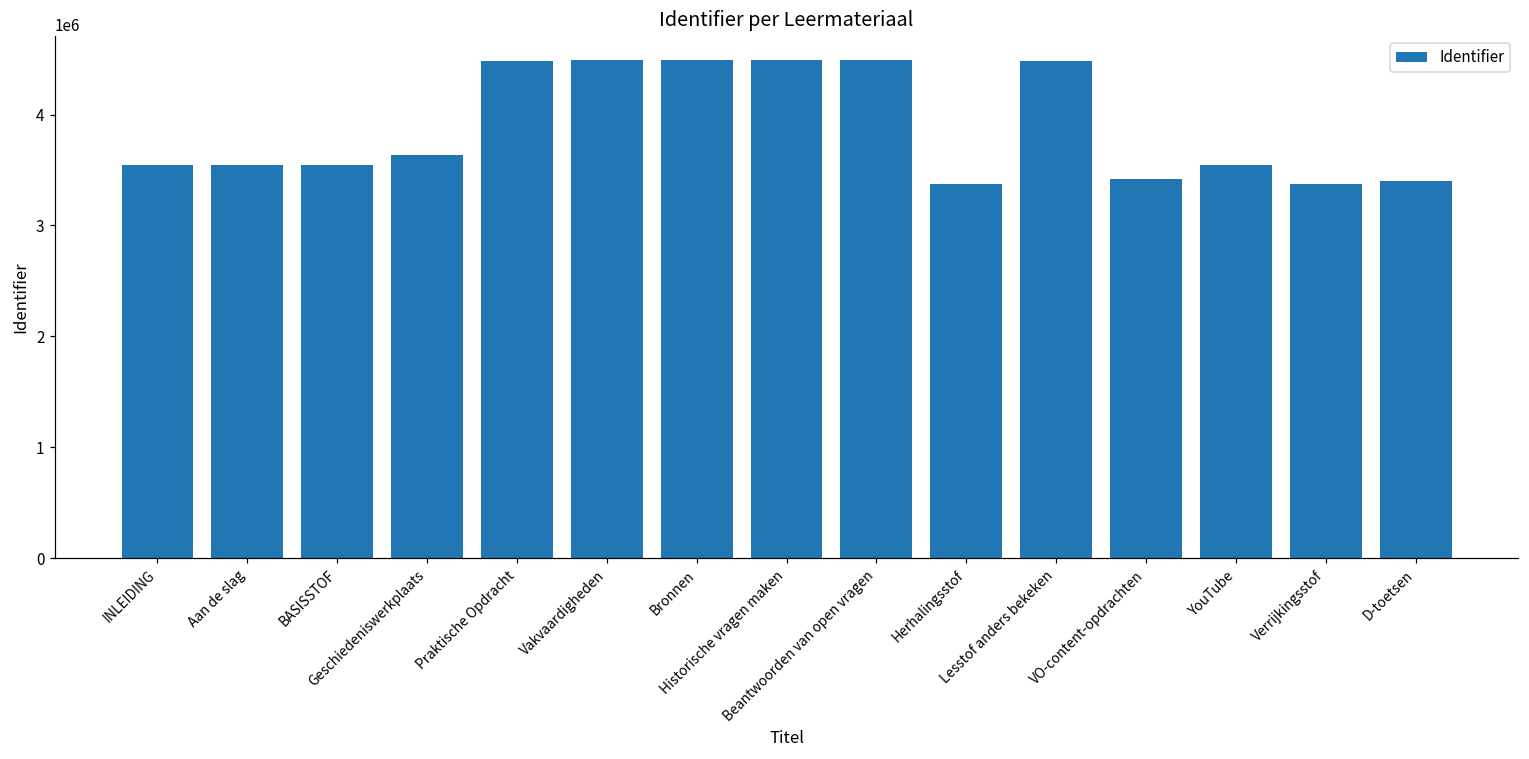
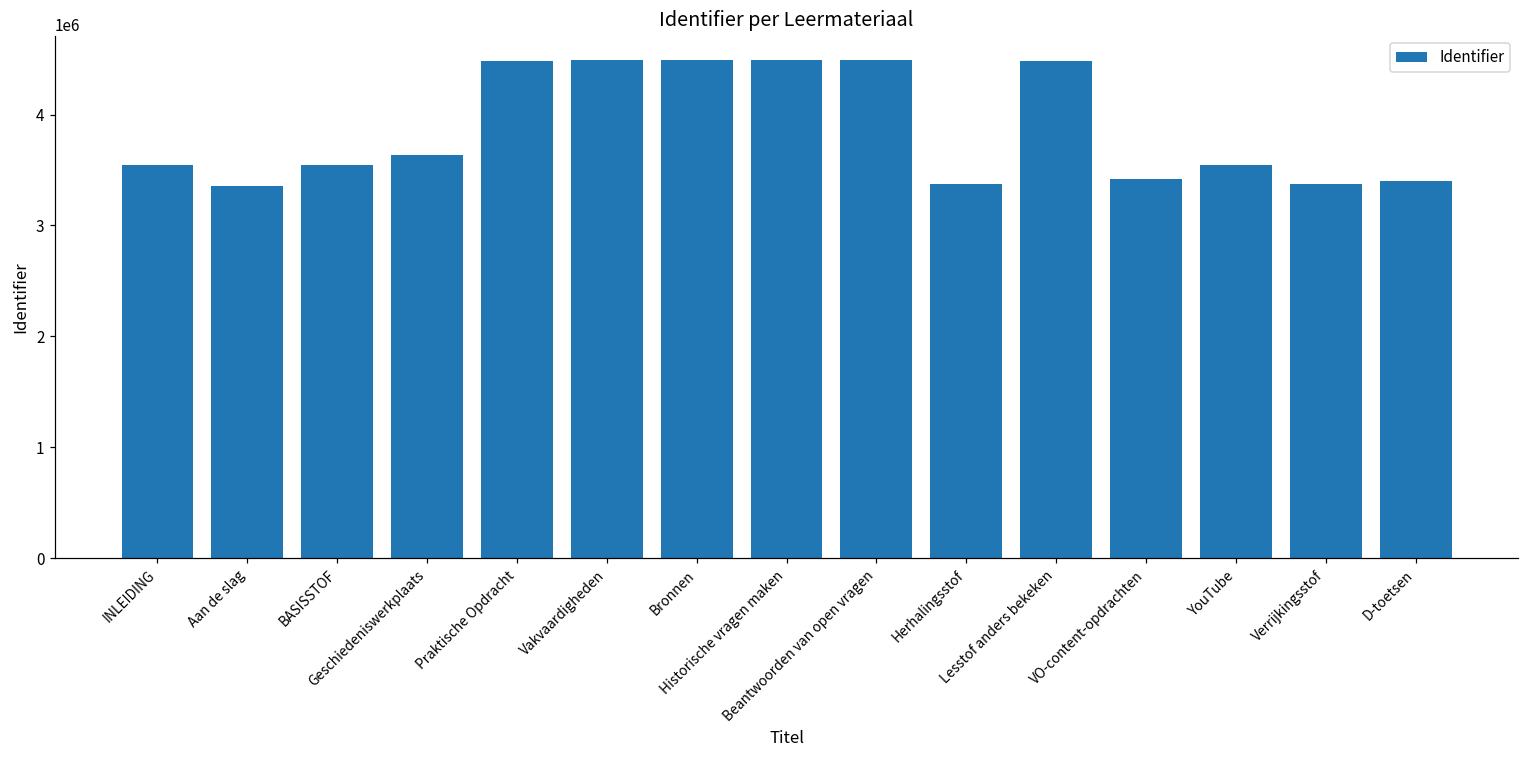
Aan de slag: 3540000 -> 3350000
